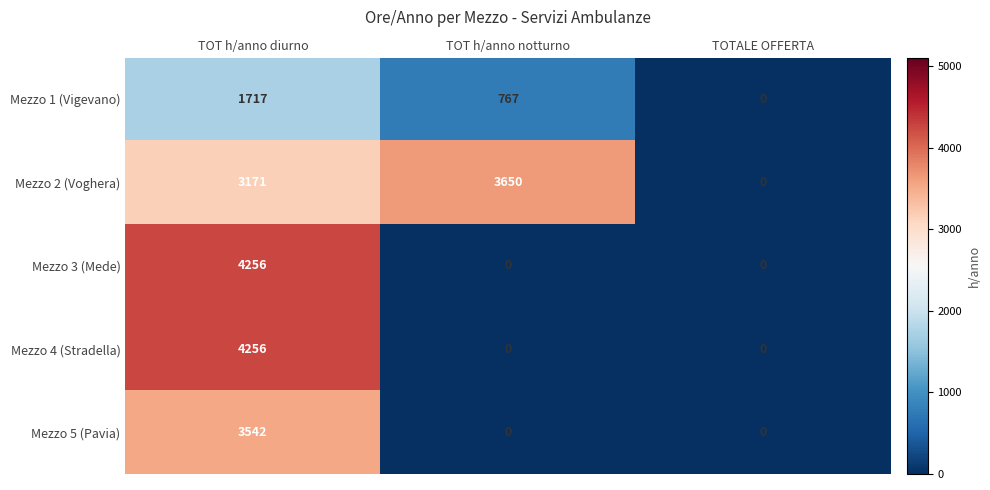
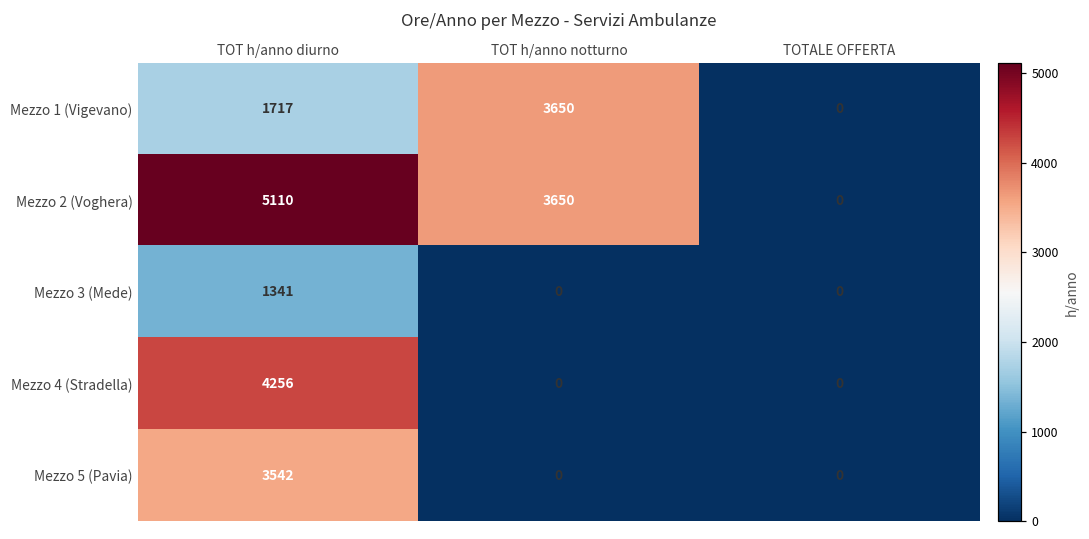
Mezzo 1 (Vigevano), TOT h/anno notturno: 767 -> 3650
Mezzo 2 (Voghera), TOT h/anno diurno: 3171 -> 5110
Mezzo 3 (Mede), TOT h/anno diurno: 4256 -> 1341
